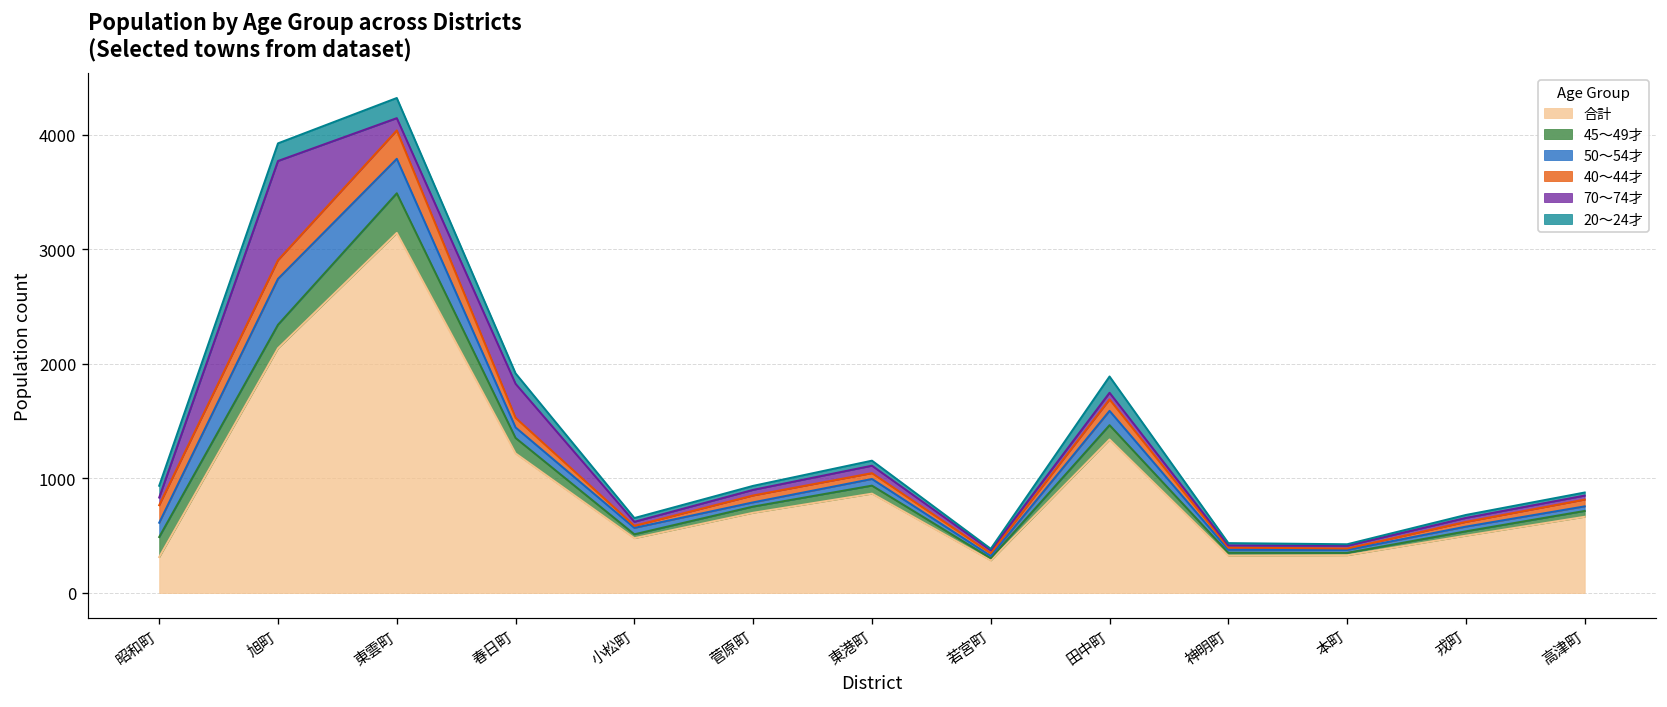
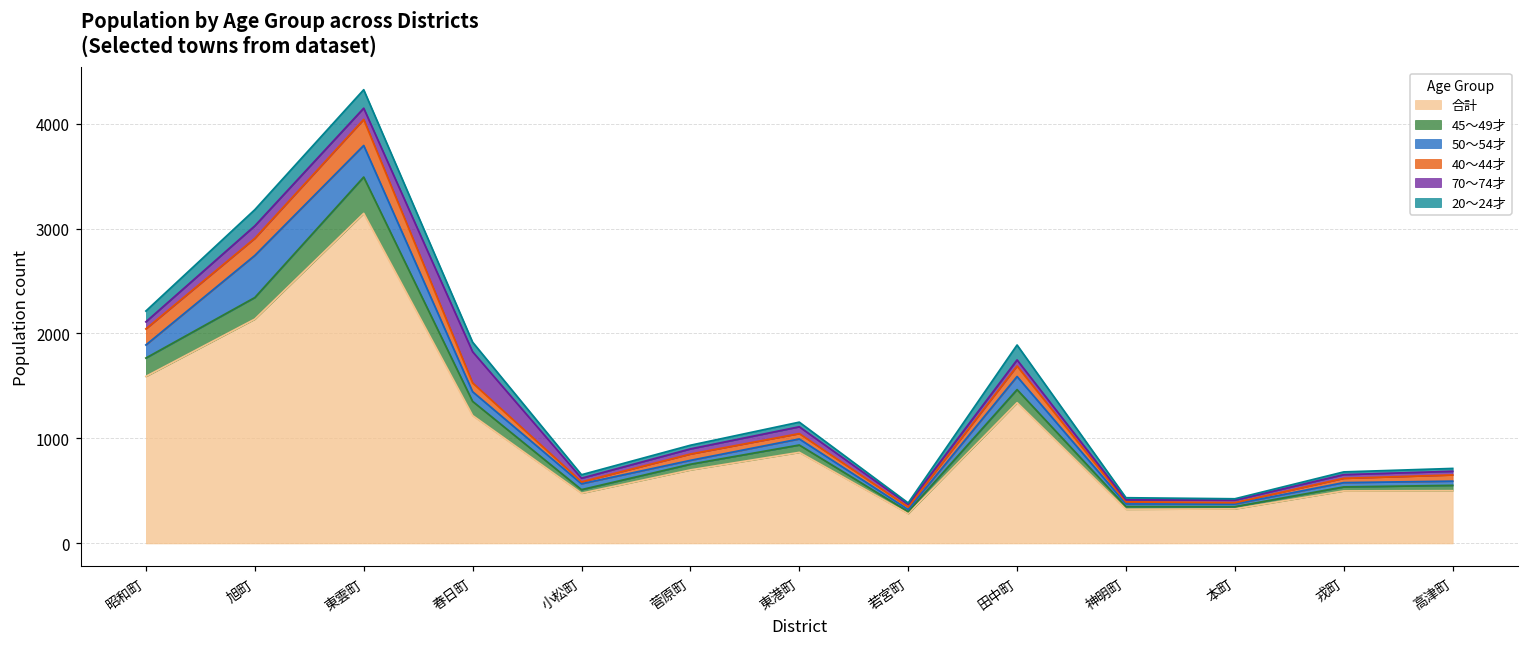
合計, 昭和町: 300 -> 1600
70～74才, 旭町: 900 -> 100
合計, 高津町: 700 -> 500
